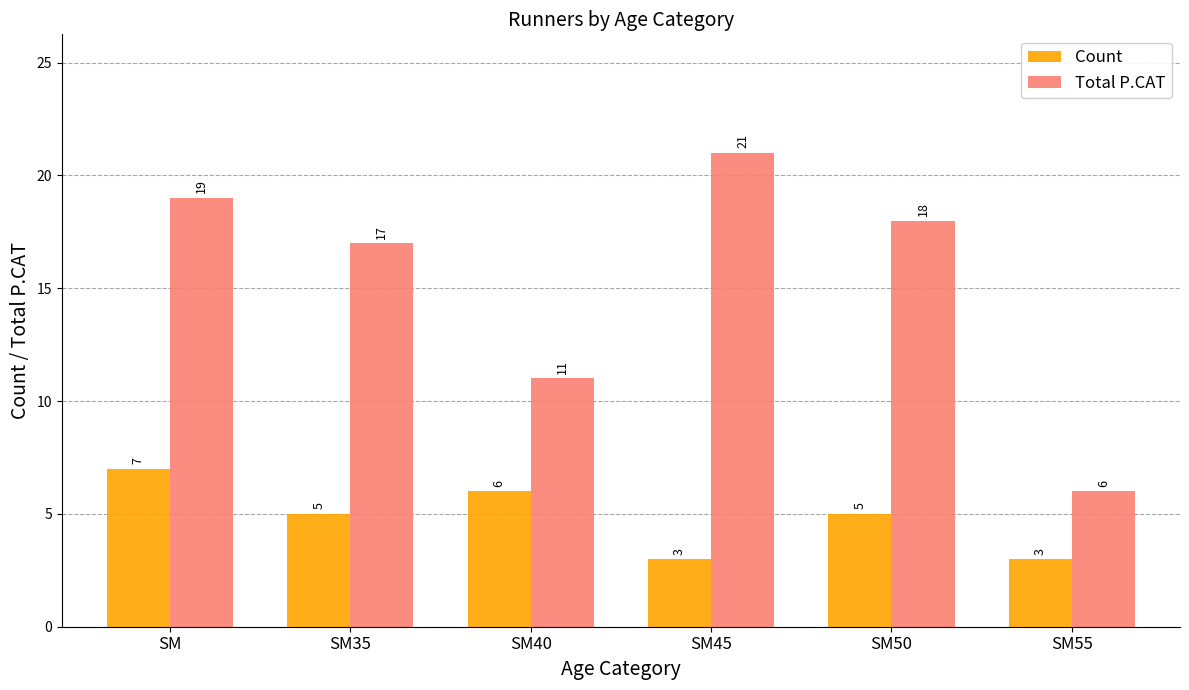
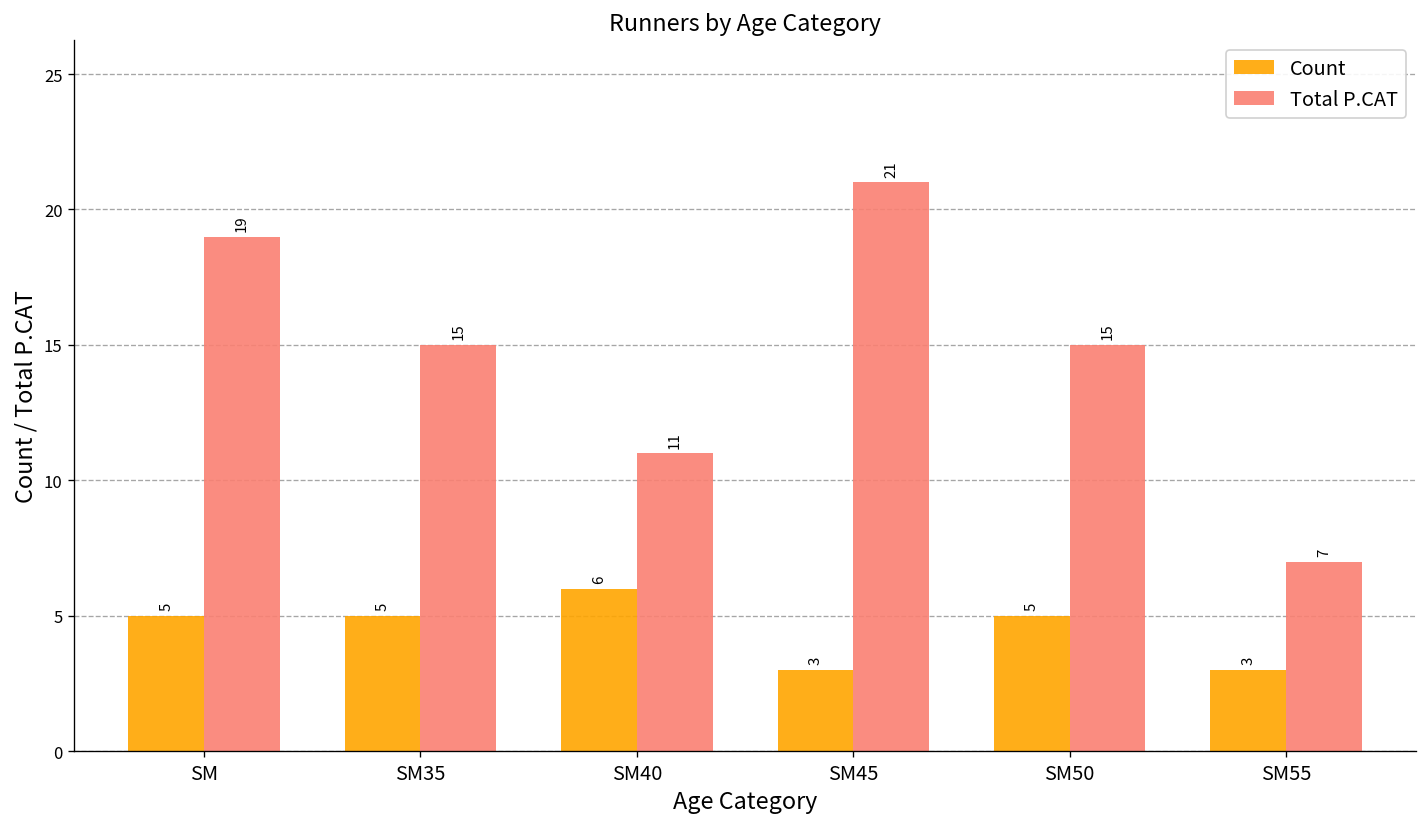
Count, SM: 7 -> 5
Total P.CAT, SM35: 17 -> 15
Total P.CAT, SM50: 18 -> 15
Total P.CAT, SM55: 6 -> 7
